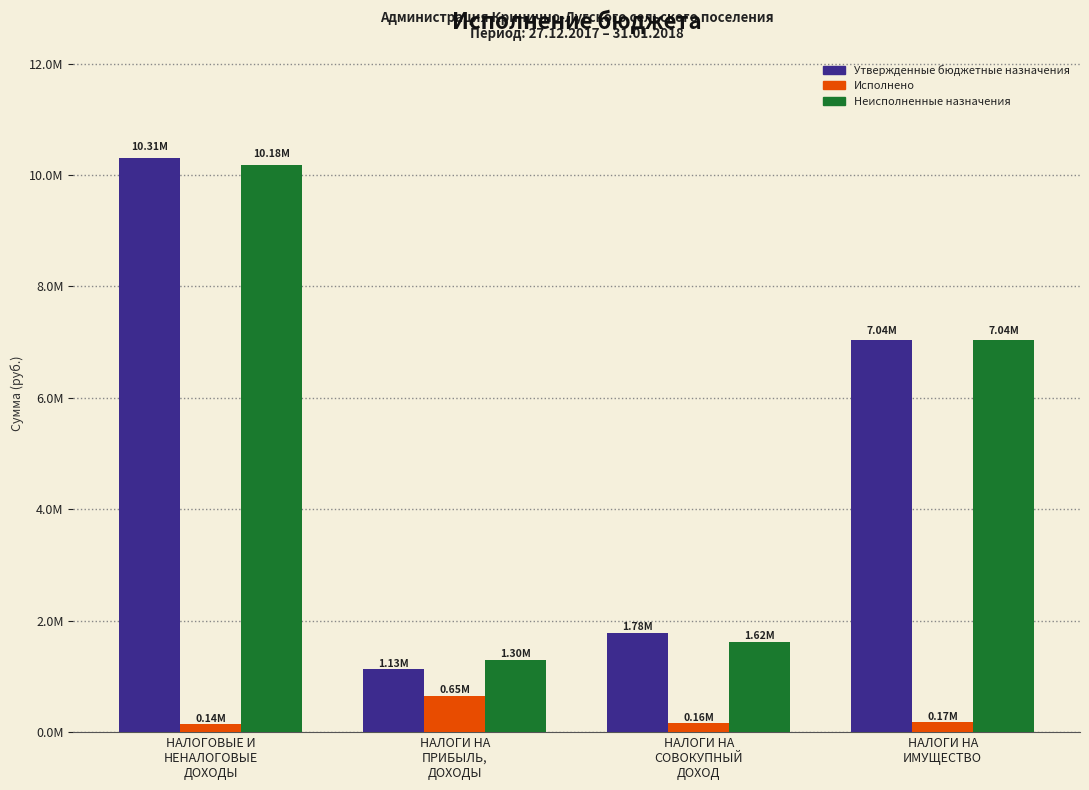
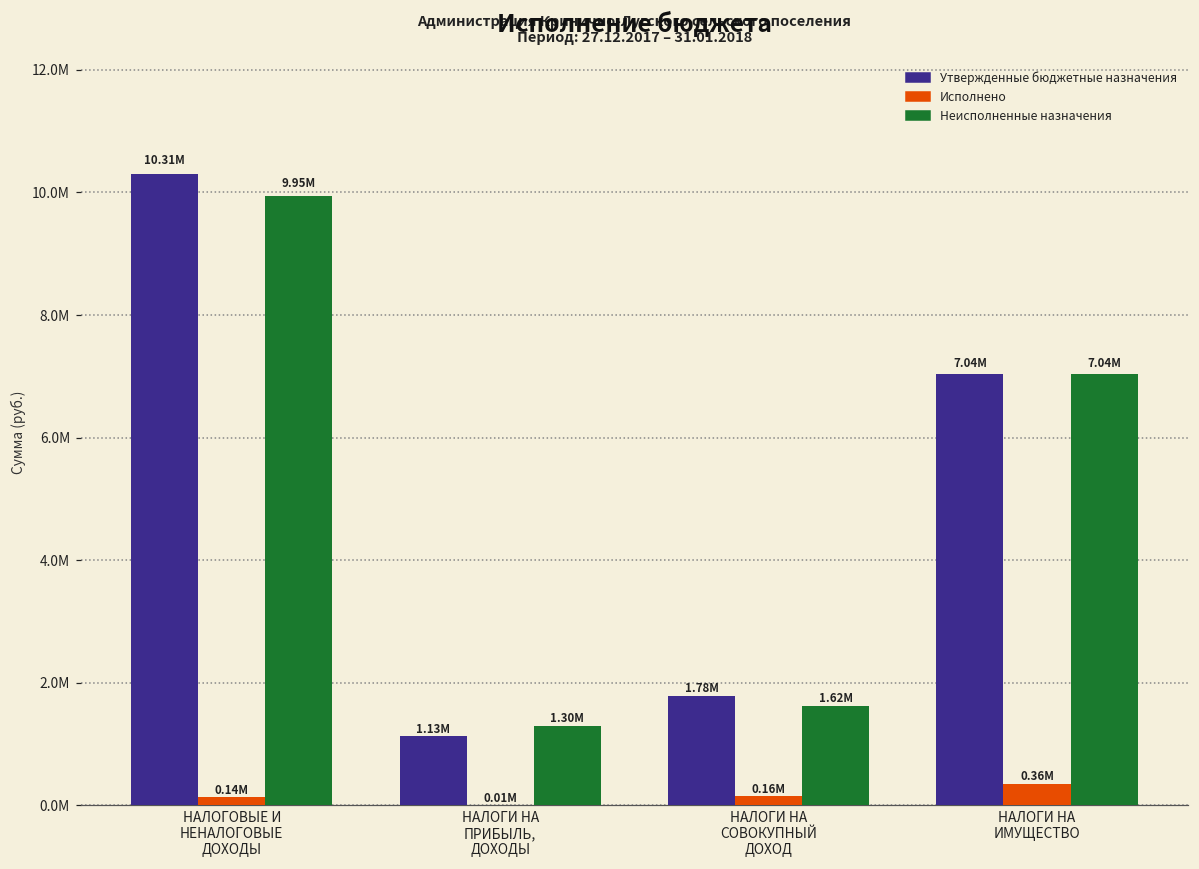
Неисполненные назначения, НАЛОГОВЫЕ И НЕНАЛОГОВЫЕ ДОХОДЫ: 10.18М -> 9.95М
Исполнено, НАЛОГИ НА ПРИБЫЛЬ, ДОХОДЫ: 0.65М -> 0.01М
Исполнено, НАЛОГИ НА ИМУЩЕСТВО: 0.17М -> 0.36М
